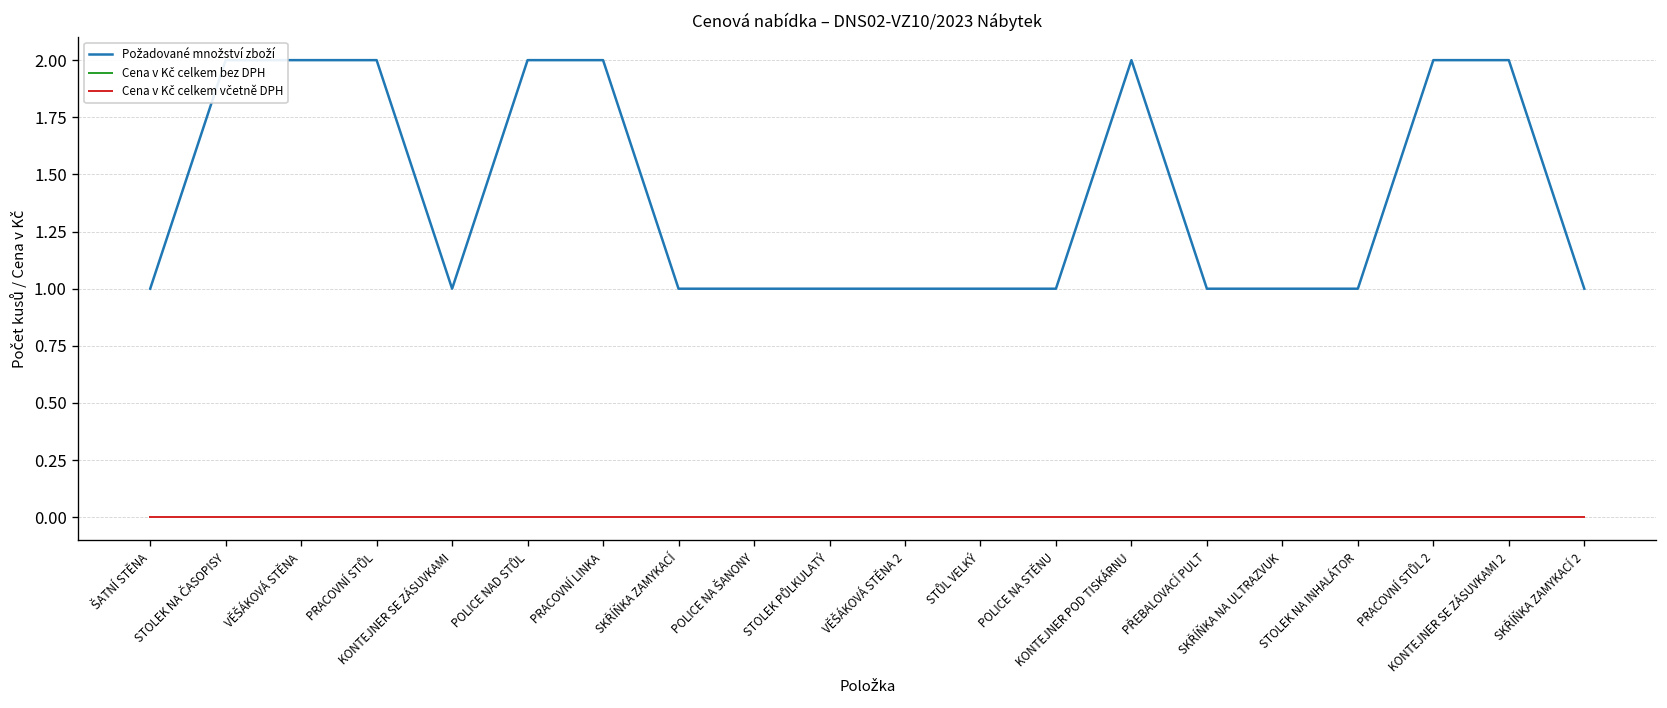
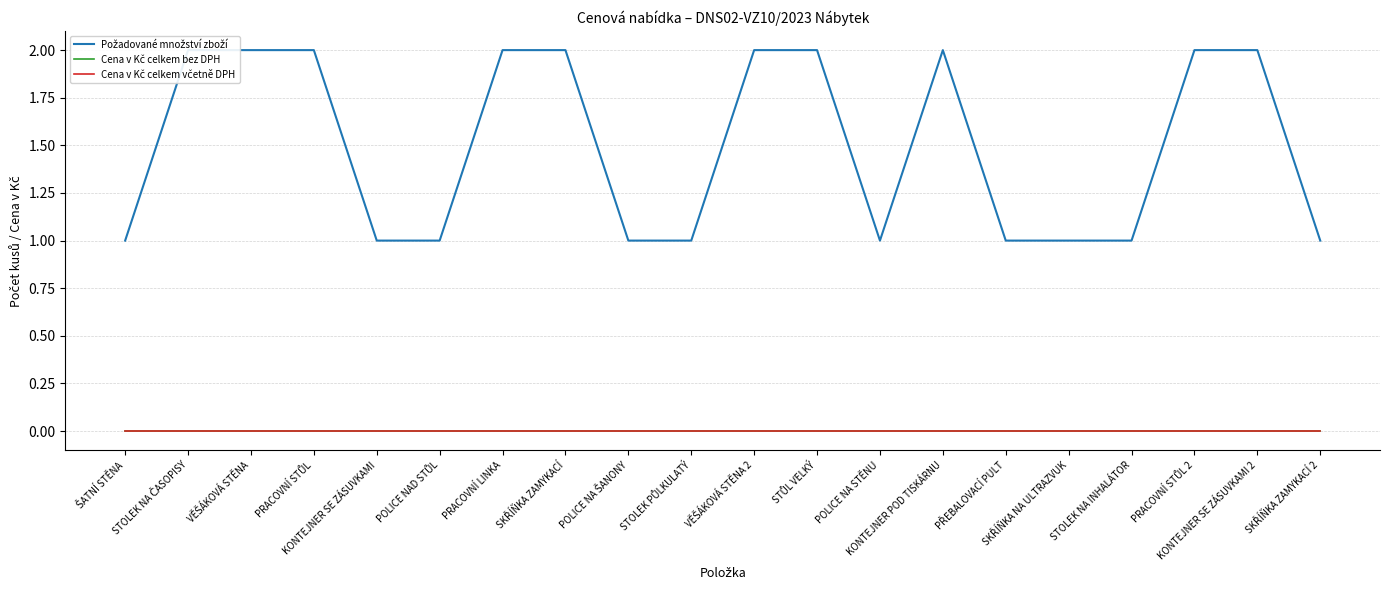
Požadované množství zboží, POLICE NAD STŮL: 2 -> 1
Požadované množství zboží, SKŘÍŇKA ZAMYKACÍ: 1 -> 2
Požadované množství zboží, VĚŠÁKOVÁ STĚNA 2: 1 -> 2
Požadované množství zboží, STŮL VELKÝ: 1 -> 2
